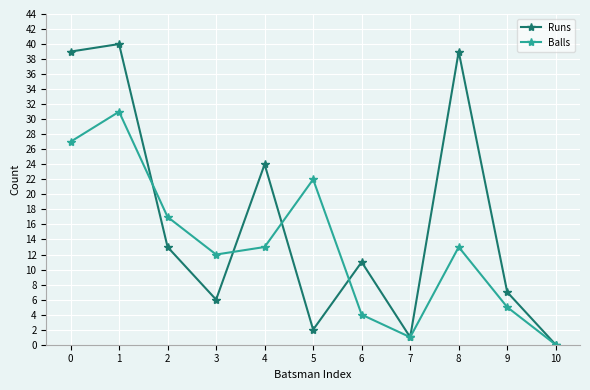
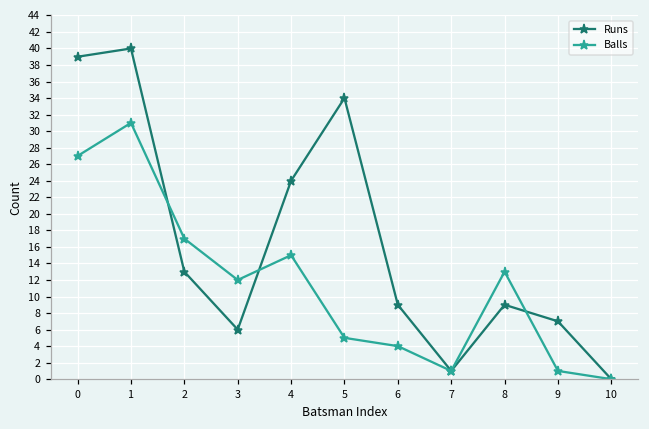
Balls, 4: 13 -> 15
Runs, 5: 2 -> 34
Balls, 5: 22 -> 5
Runs, 6: 11 -> 9
Runs, 8: 39 -> 9
Balls, 9: 5 -> 1
